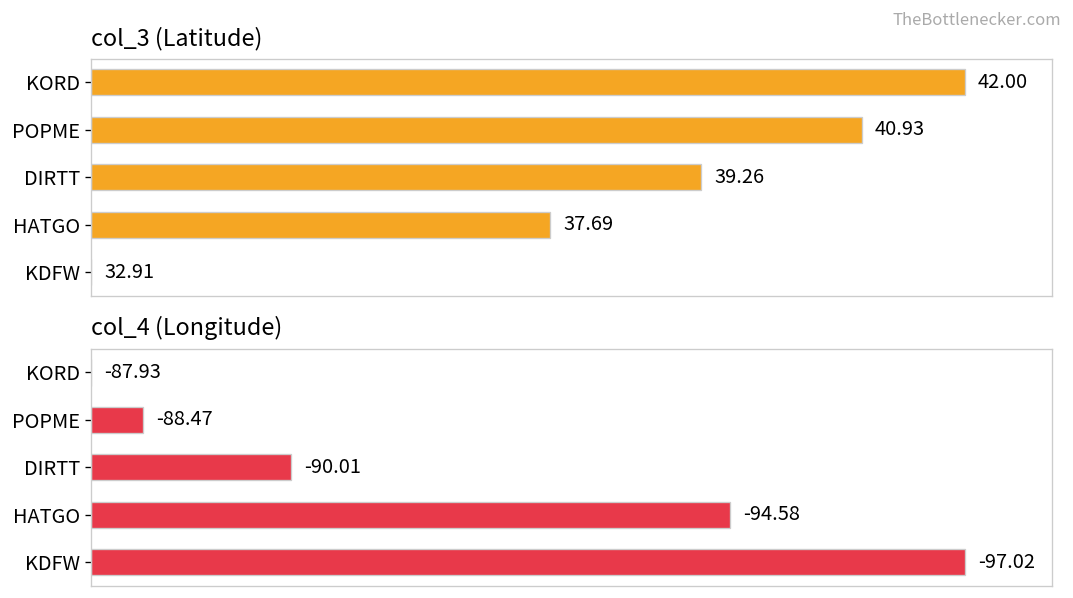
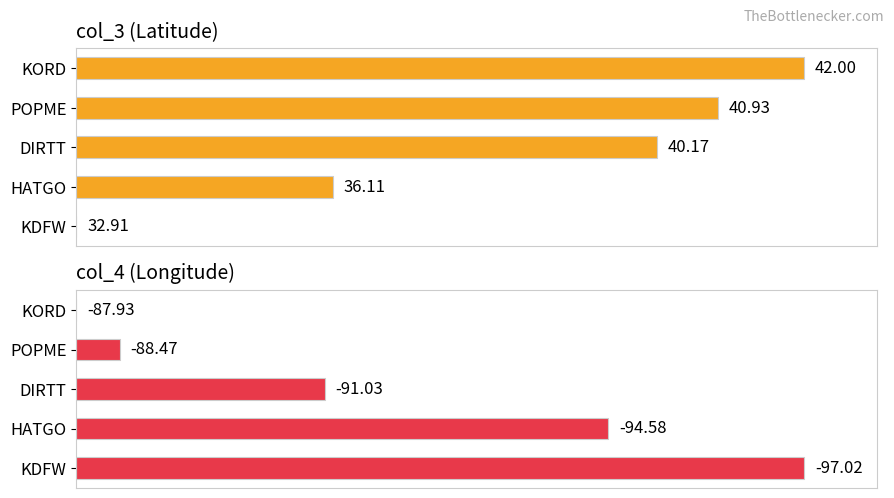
col_3 (Latitude), DIRTT: 39.26 -> 40.17
col_3 (Latitude), HATGO: 37.69 -> 36.11
col_4 (Longitude), DIRTT: -90.01 -> -91.03
